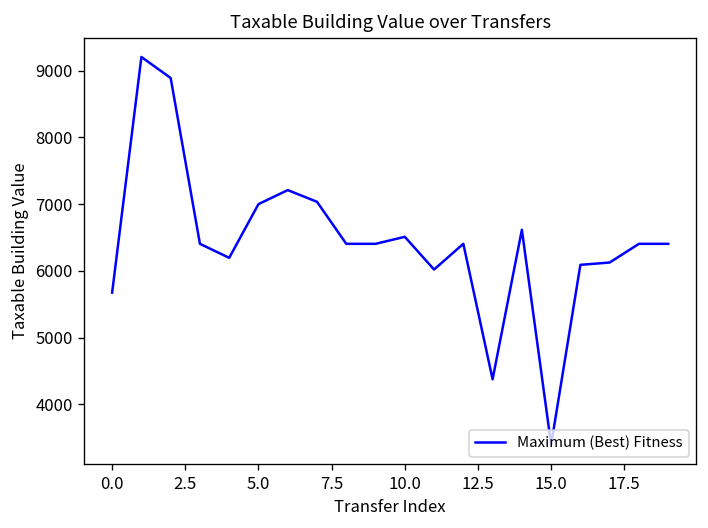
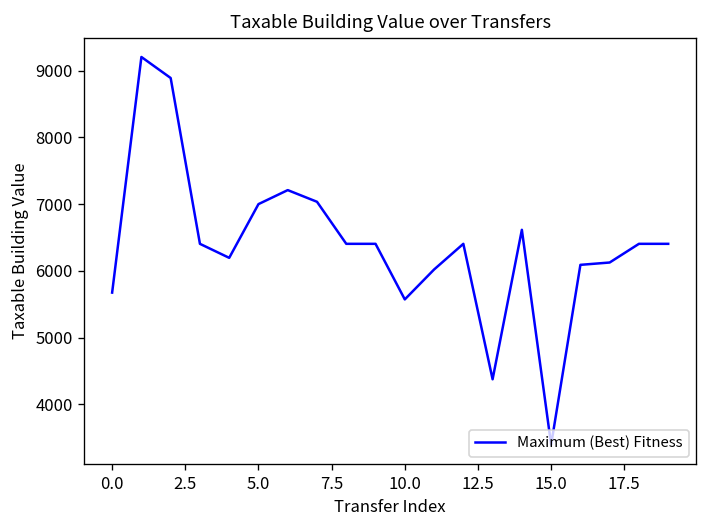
10.0: 6500 -> 5600
